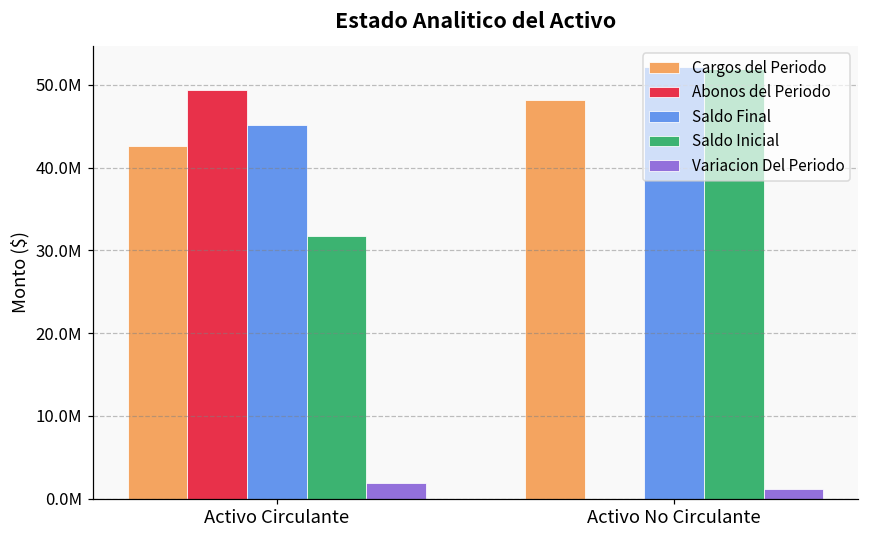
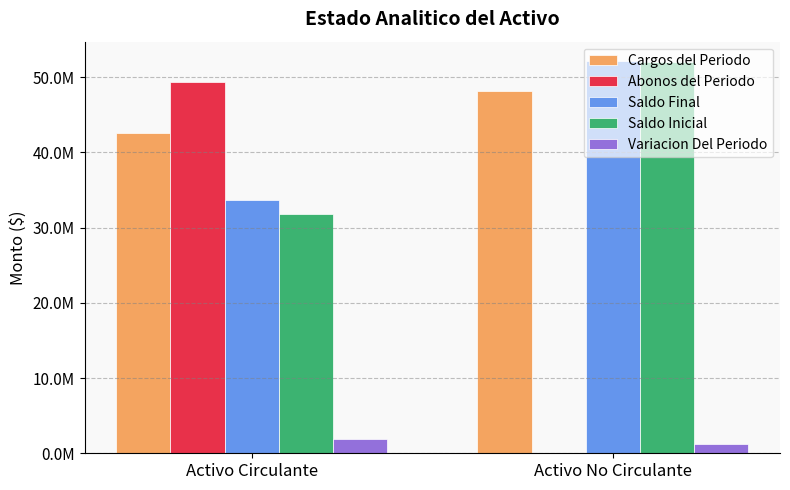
Saldo Final, Activo Circulante: 45000000 -> 34000000
